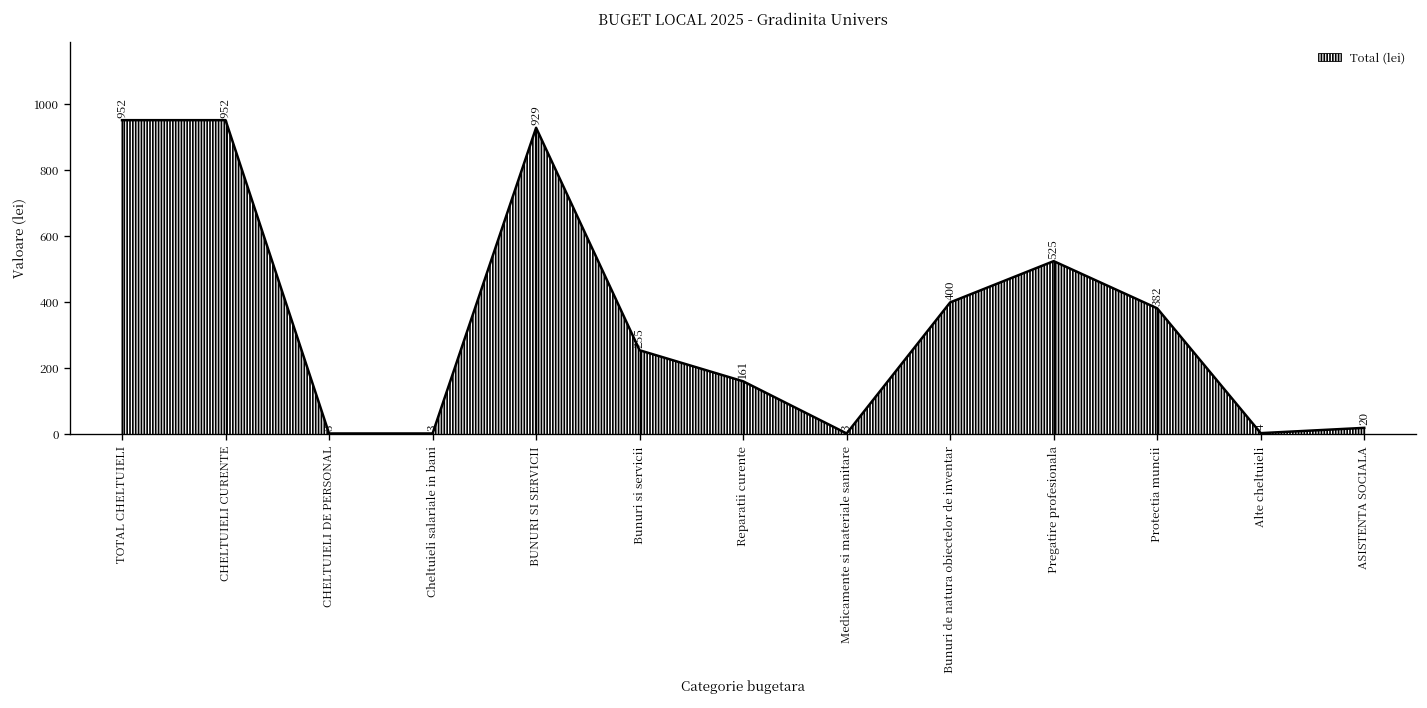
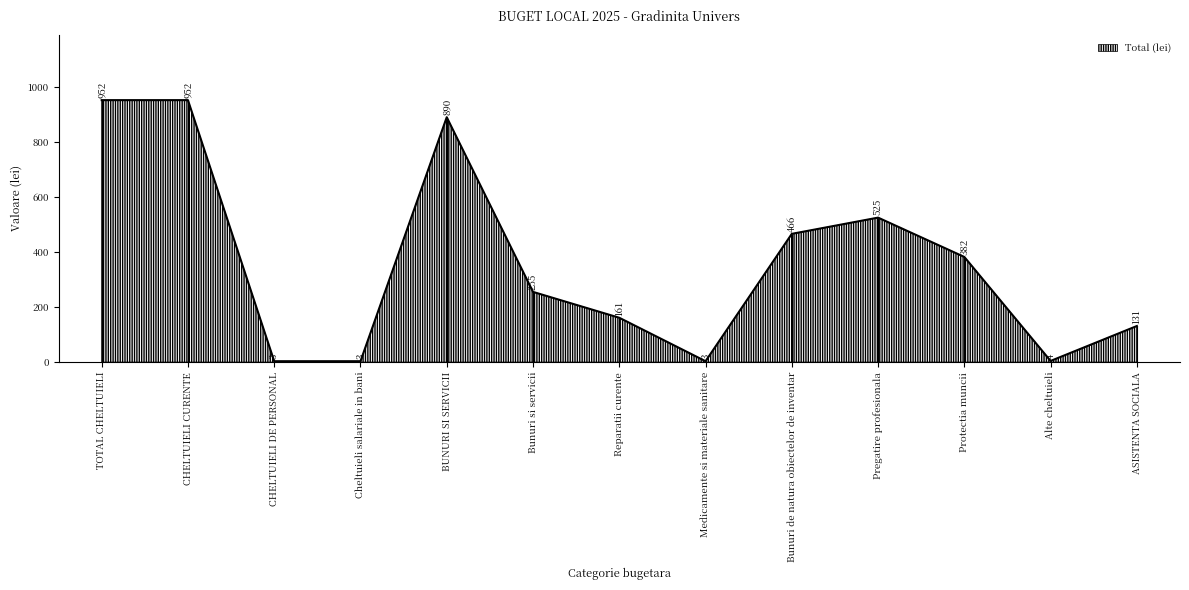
BUNURI SI SERVICII: 929 -> 890
Bunuri de natura obiectelor de inventar: 400 -> 466
ASISTENTA SOCIALA: 20 -> 131
